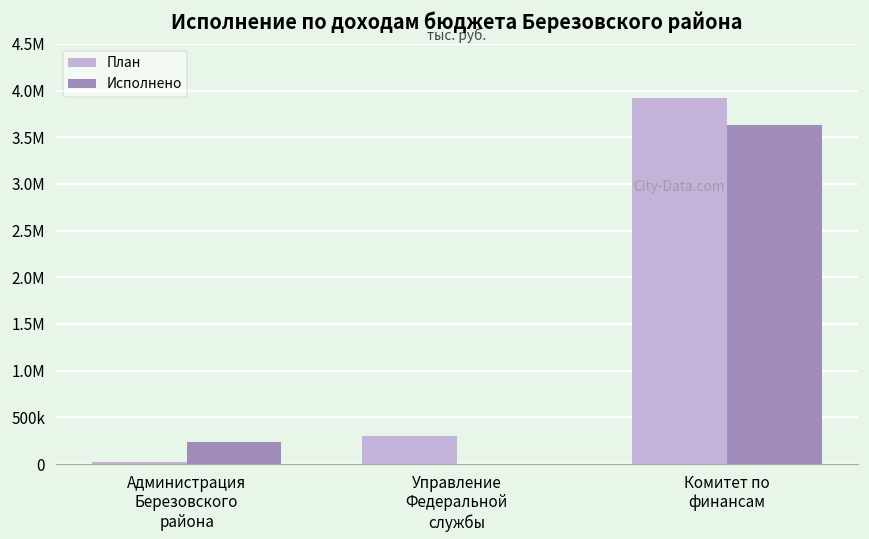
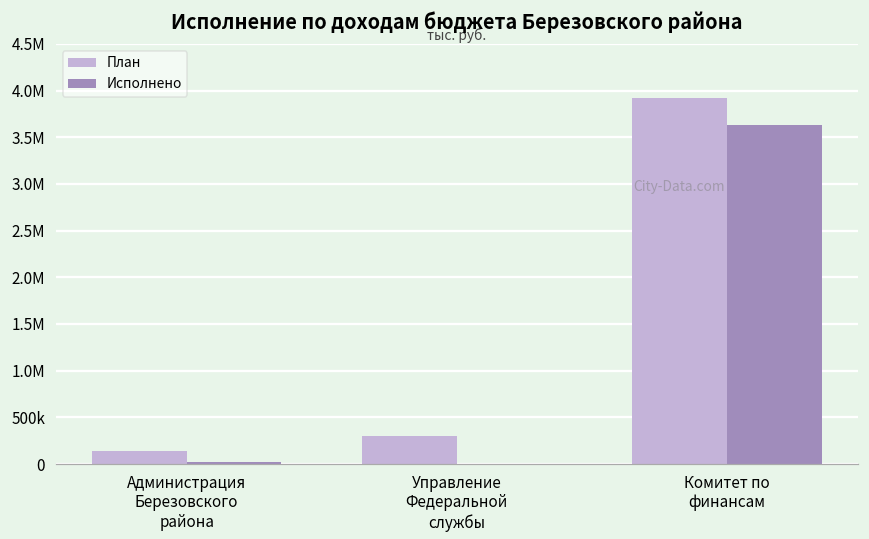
План, Администрация Березовского района: 0 -> 100000
Исполнено, Администрация Березовского района: 200000 -> 0
